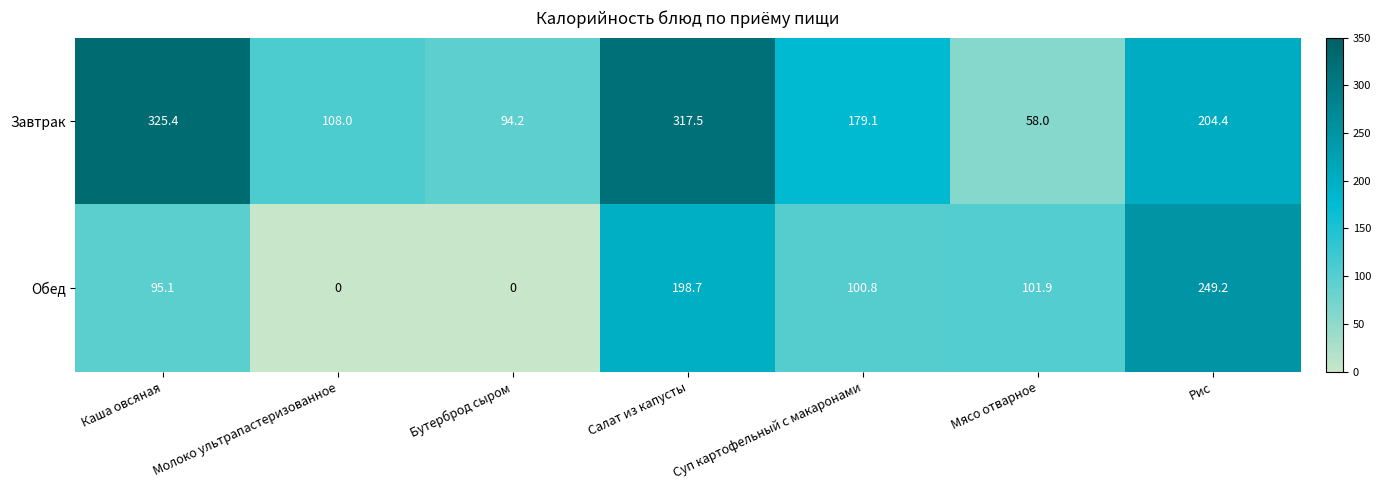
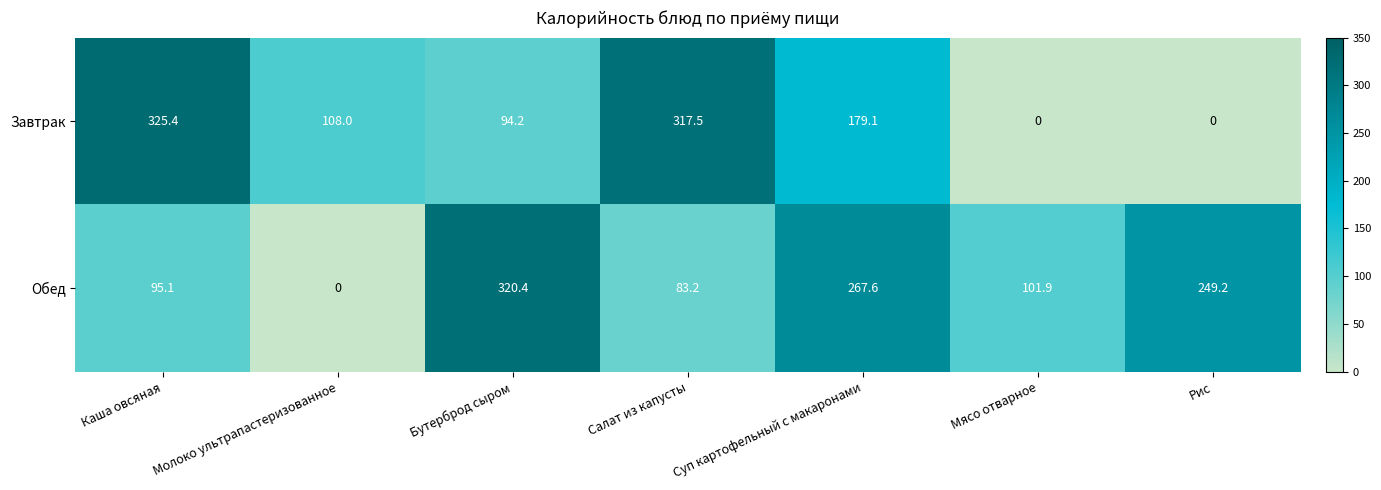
Завтрак, Мясо отварное: 58.0 -> 0
Завтрак, Рис: 204.4 -> 0
Обед, Бутерброд сыром: 0 -> 320.4
Обед, Салат из капусты: 198.7 -> 83.2
Обед, Суп картофельный с макаронами: 100.8 -> 267.6
